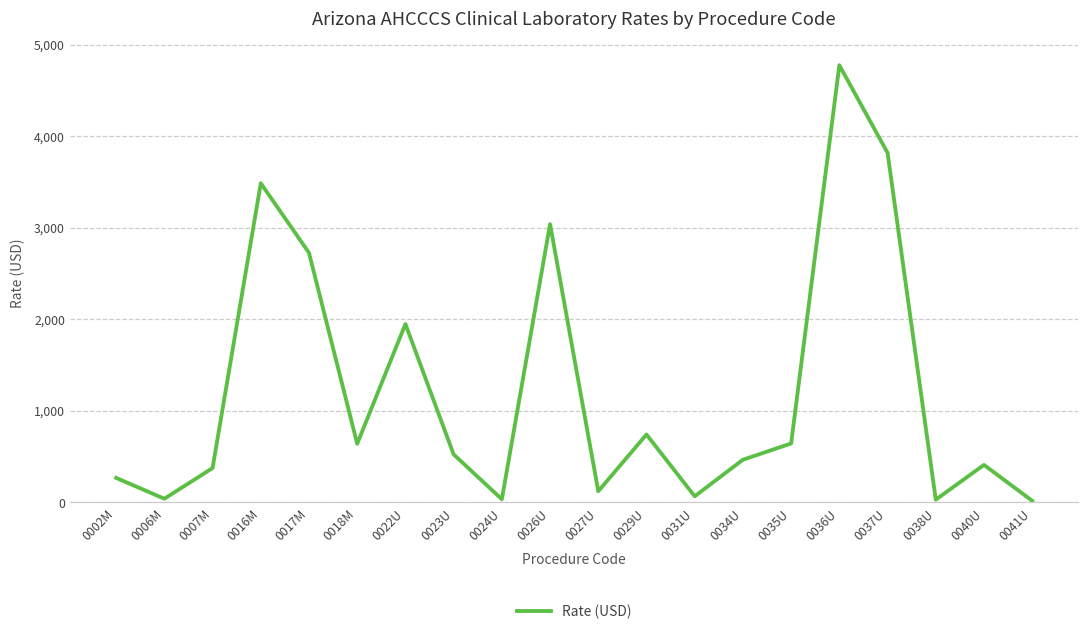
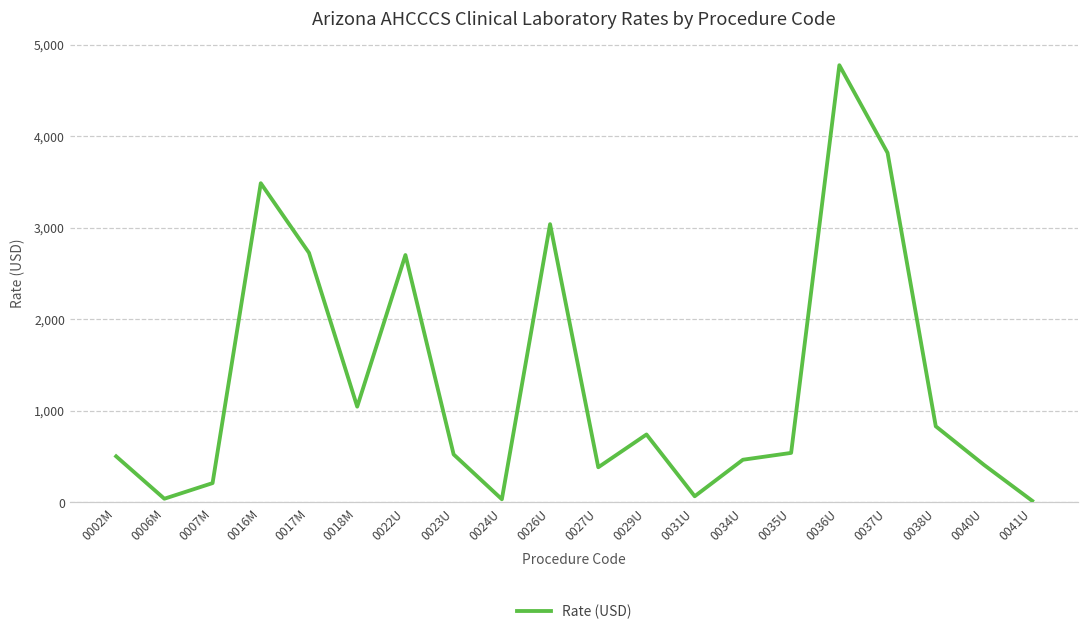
0002M: 300 -> 500
0007M: 400 -> 200
0018M: 600 -> 1,000
0022U: 1,900 -> 2,700
0027U: 100 -> 400
0035U: 600 -> 500
0038U: 0 -> 800
